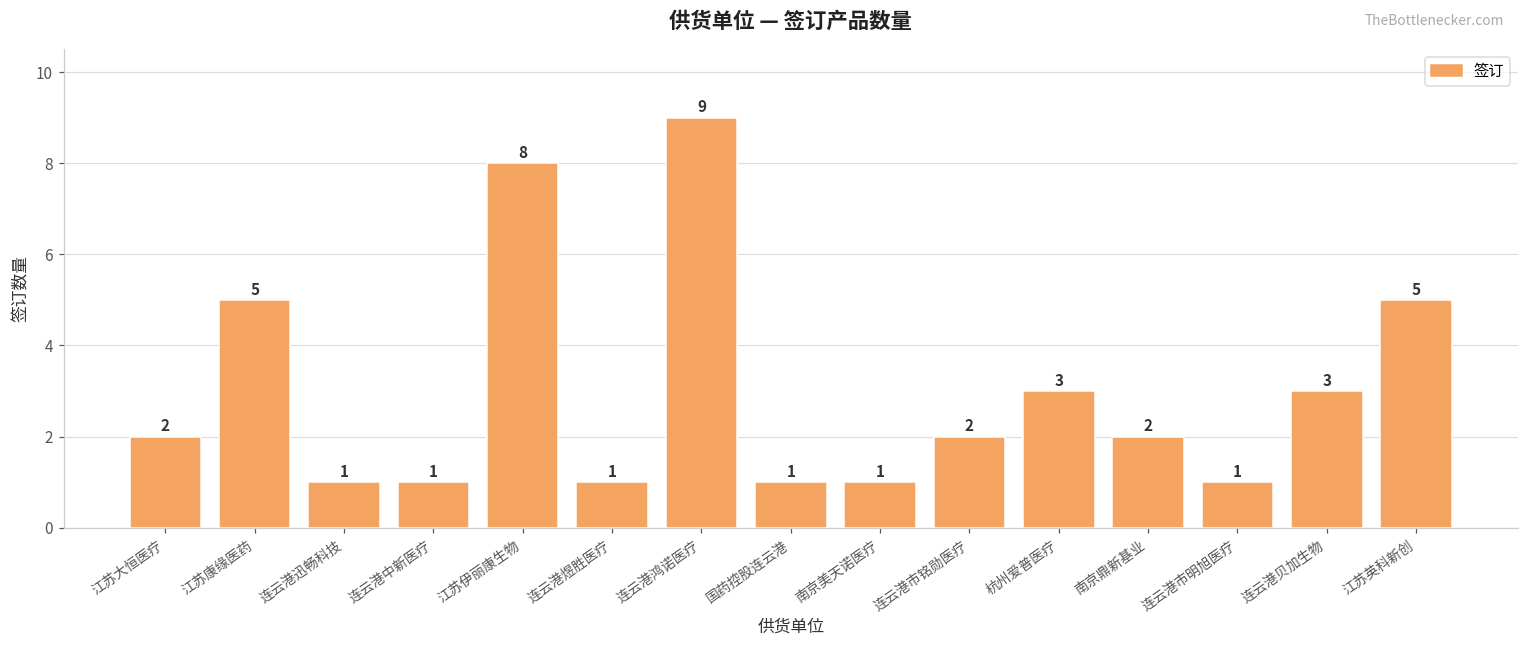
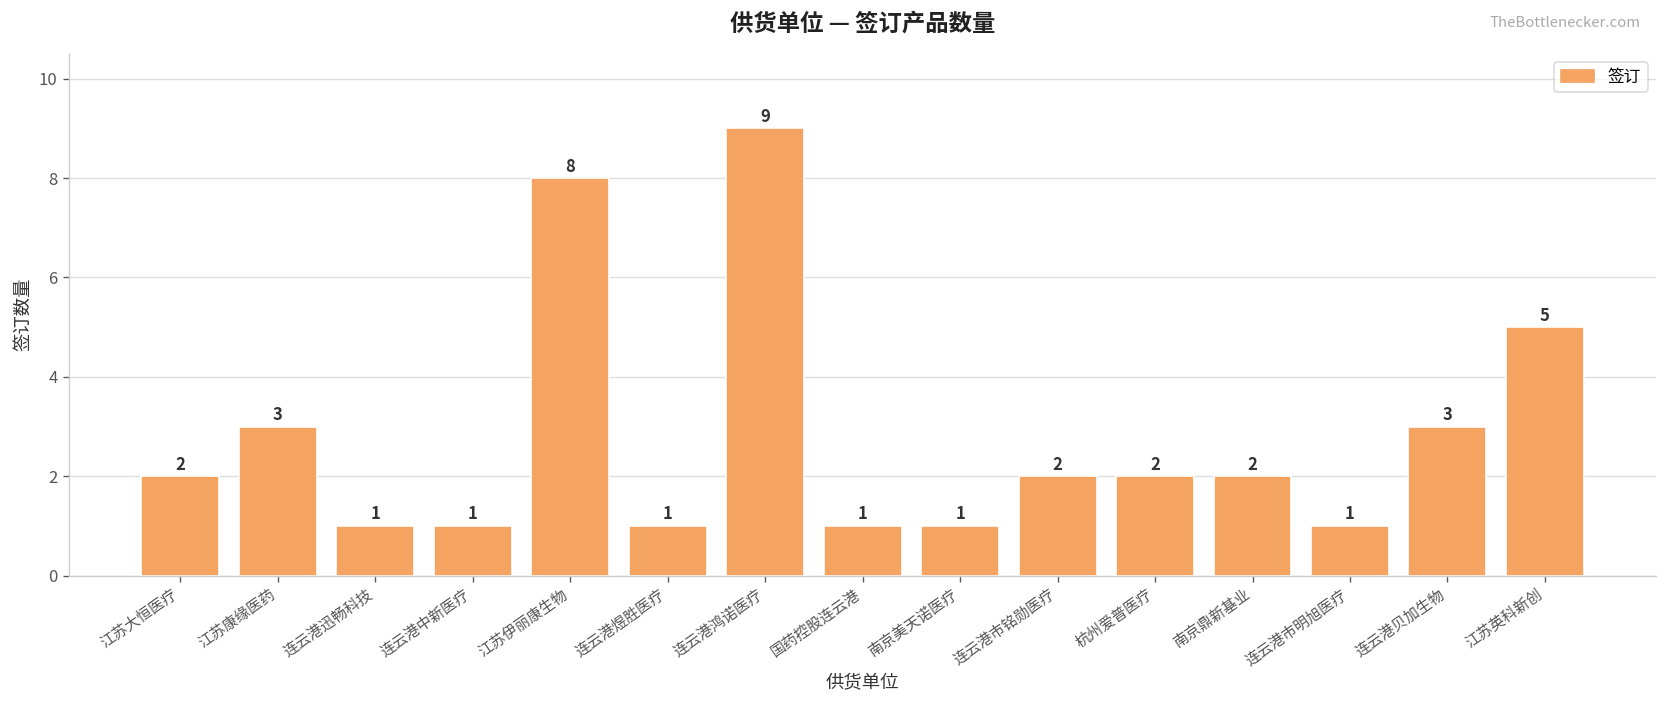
江苏康缘医药: 5 -> 3
杭州爱普医疗: 3 -> 2
